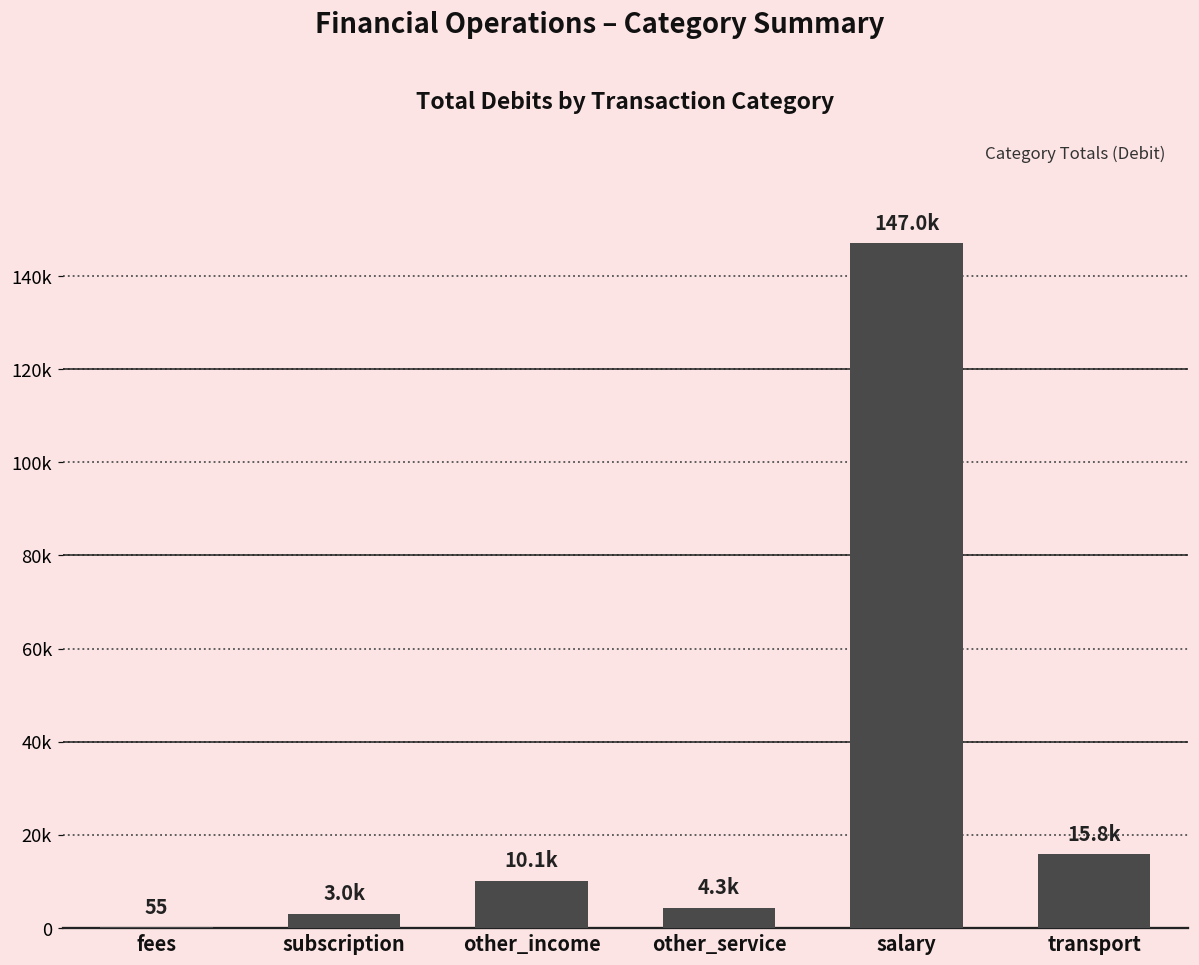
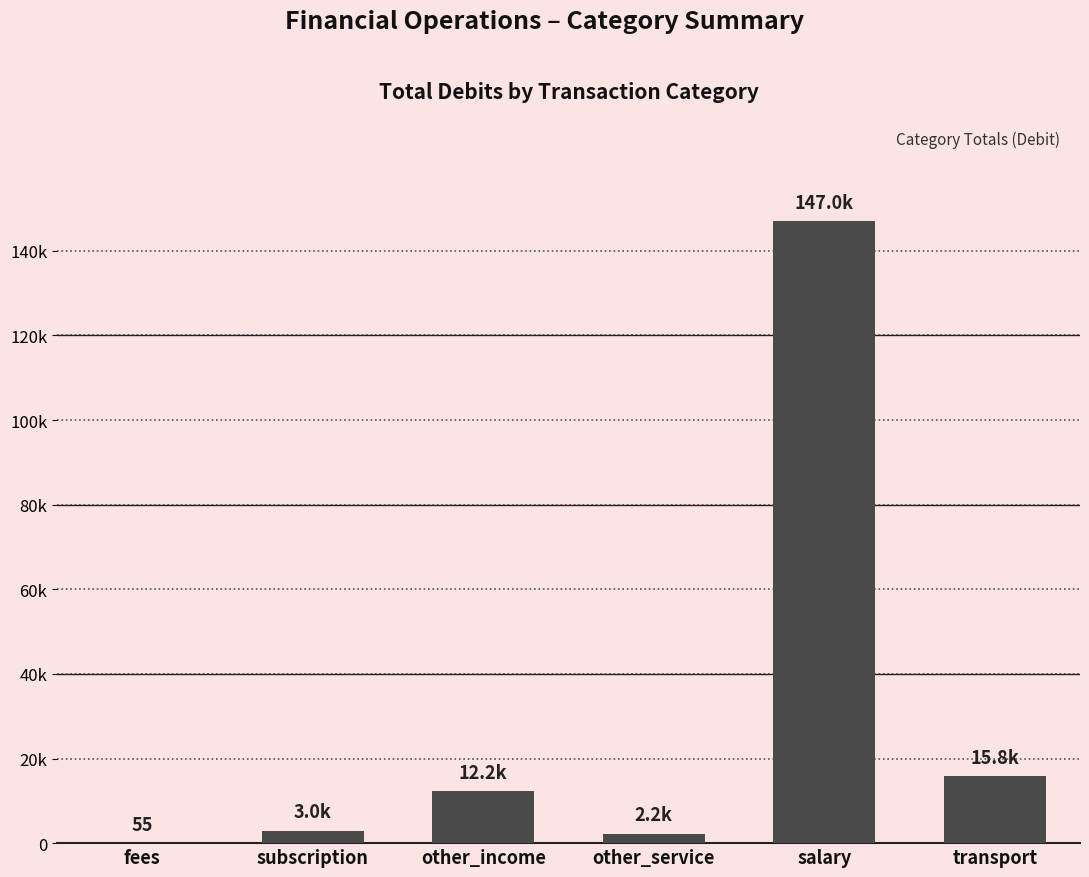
other_income: 10.1k -> 12.2k
other_service: 4.3k -> 2.2k
